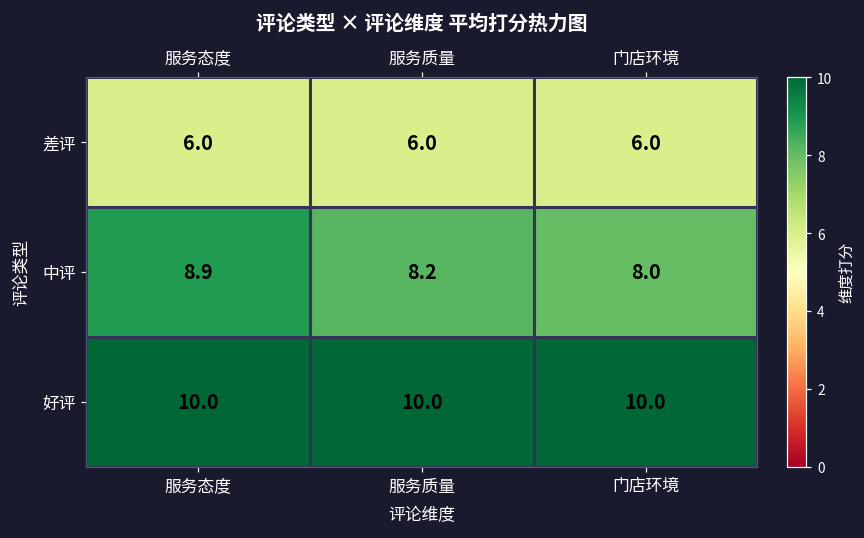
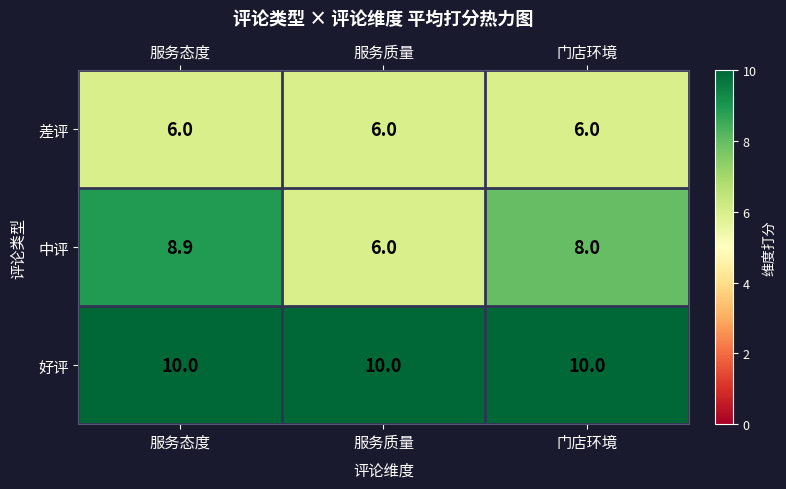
中评, 服务质量: 8.2 -> 6.0
